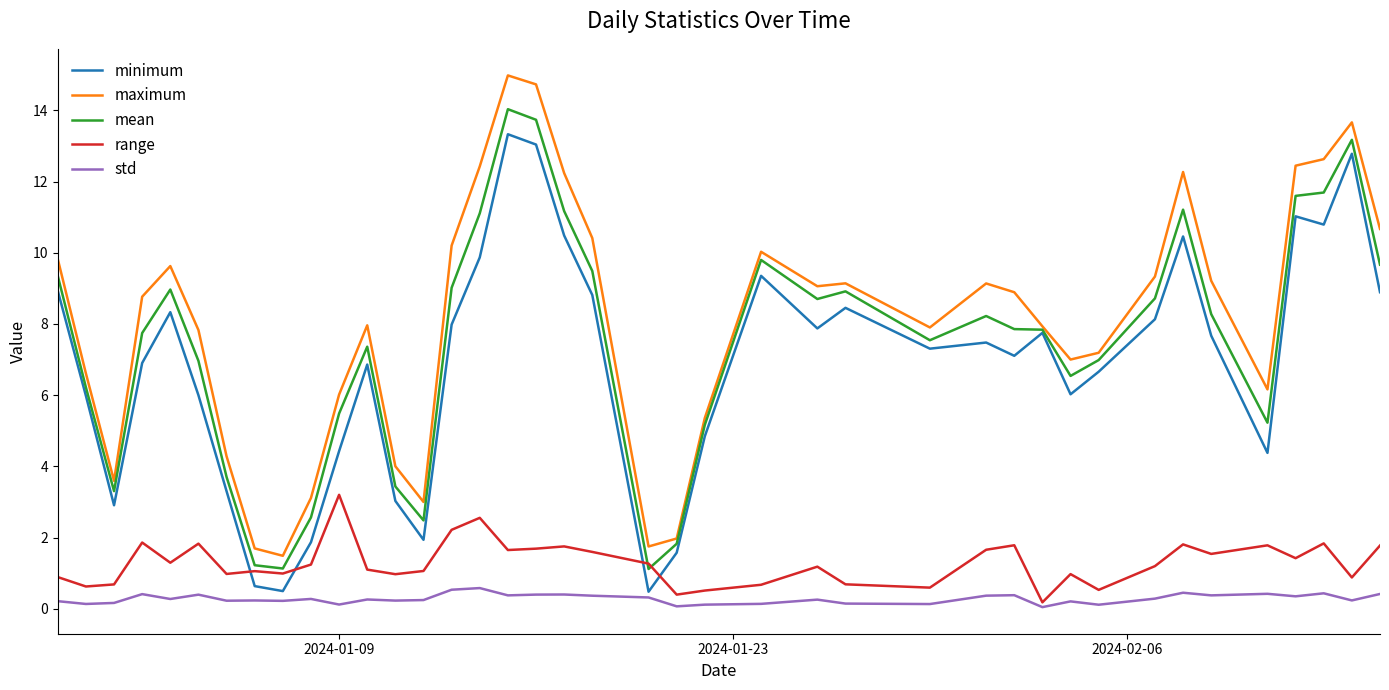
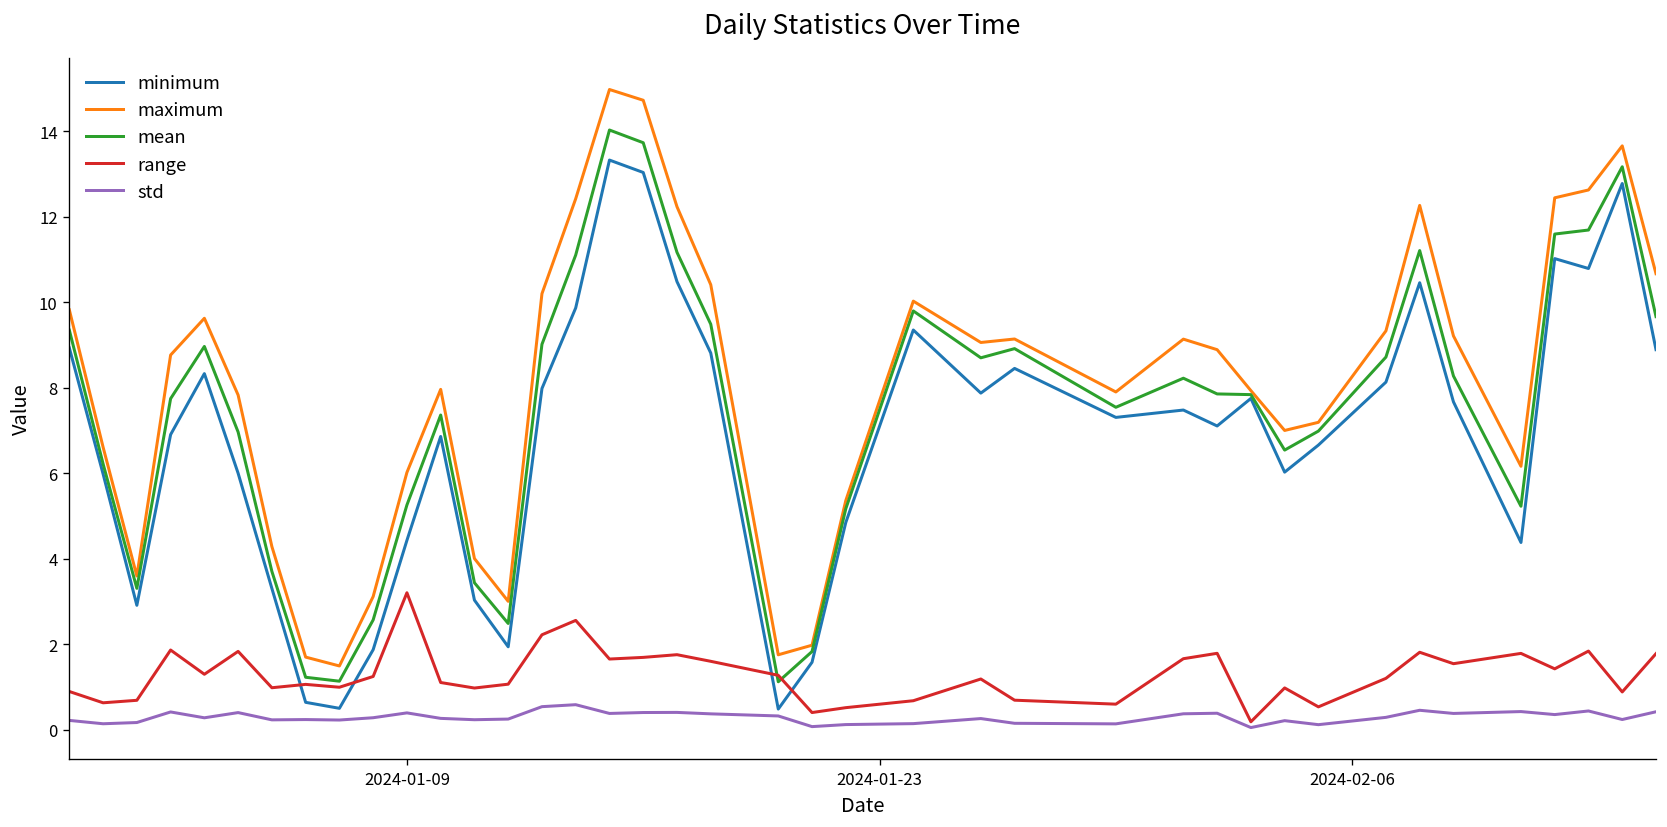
mean, 2024-01-09: 5.5 -> 5.3
std, 2024-01-09: 0.1 -> 0.4
